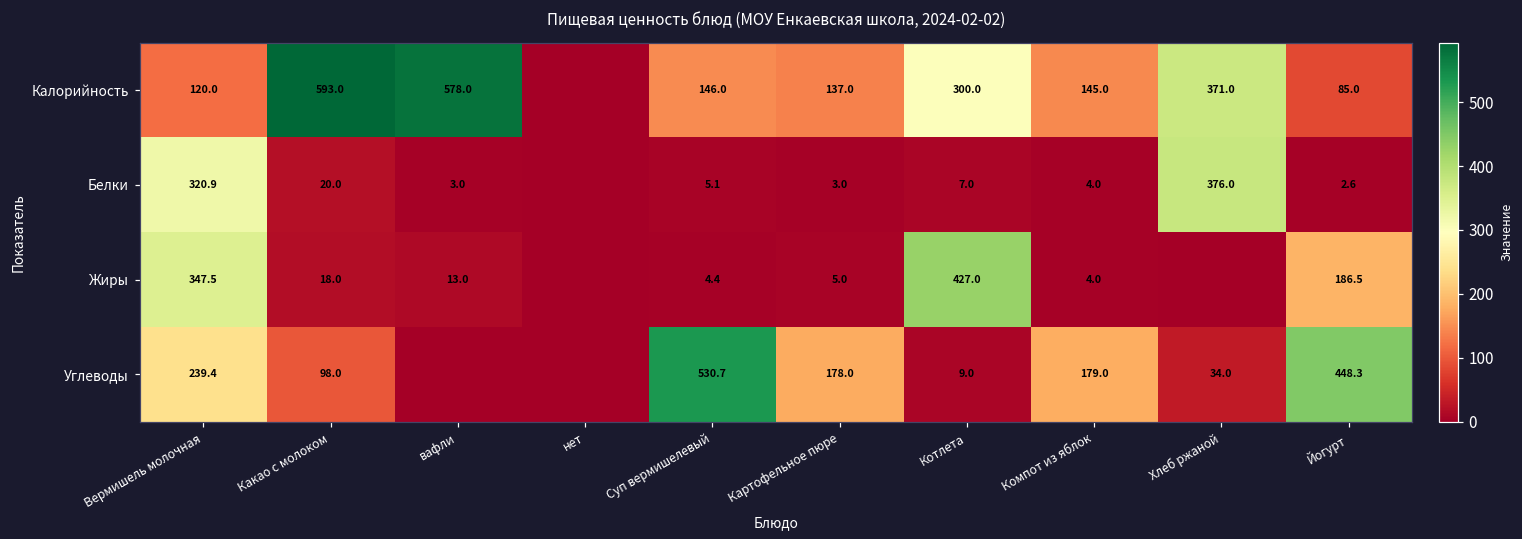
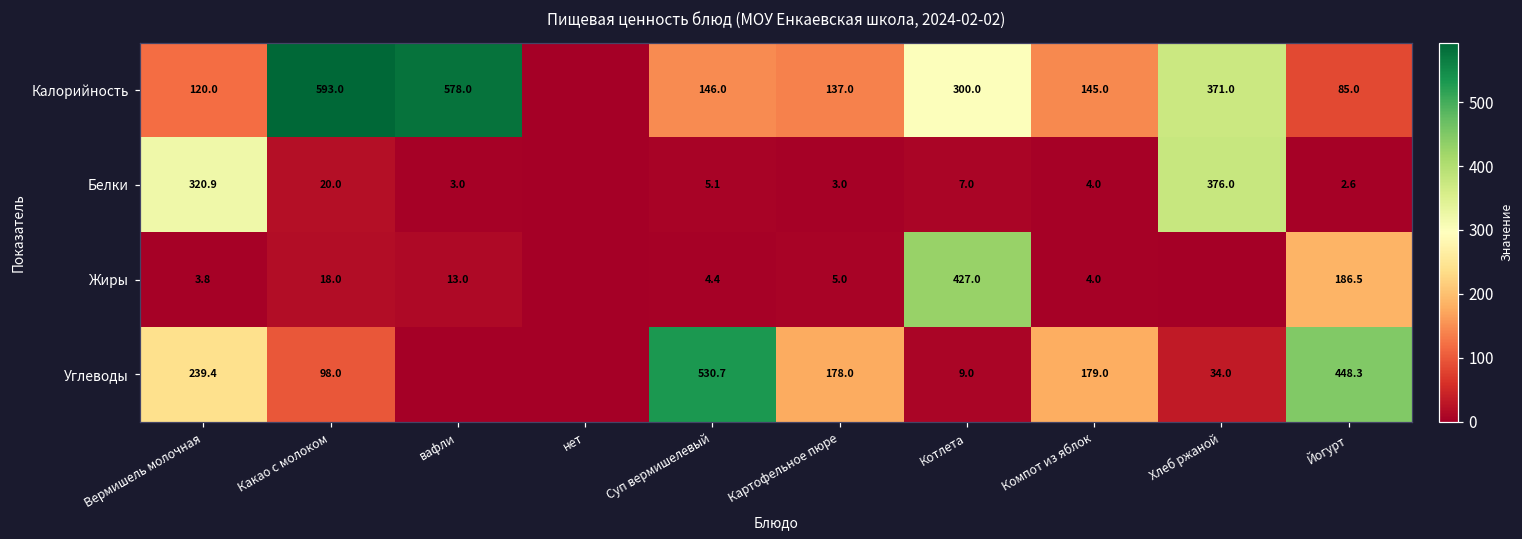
Жиры, Вермишель молочная: 347.5 -> 3.8
